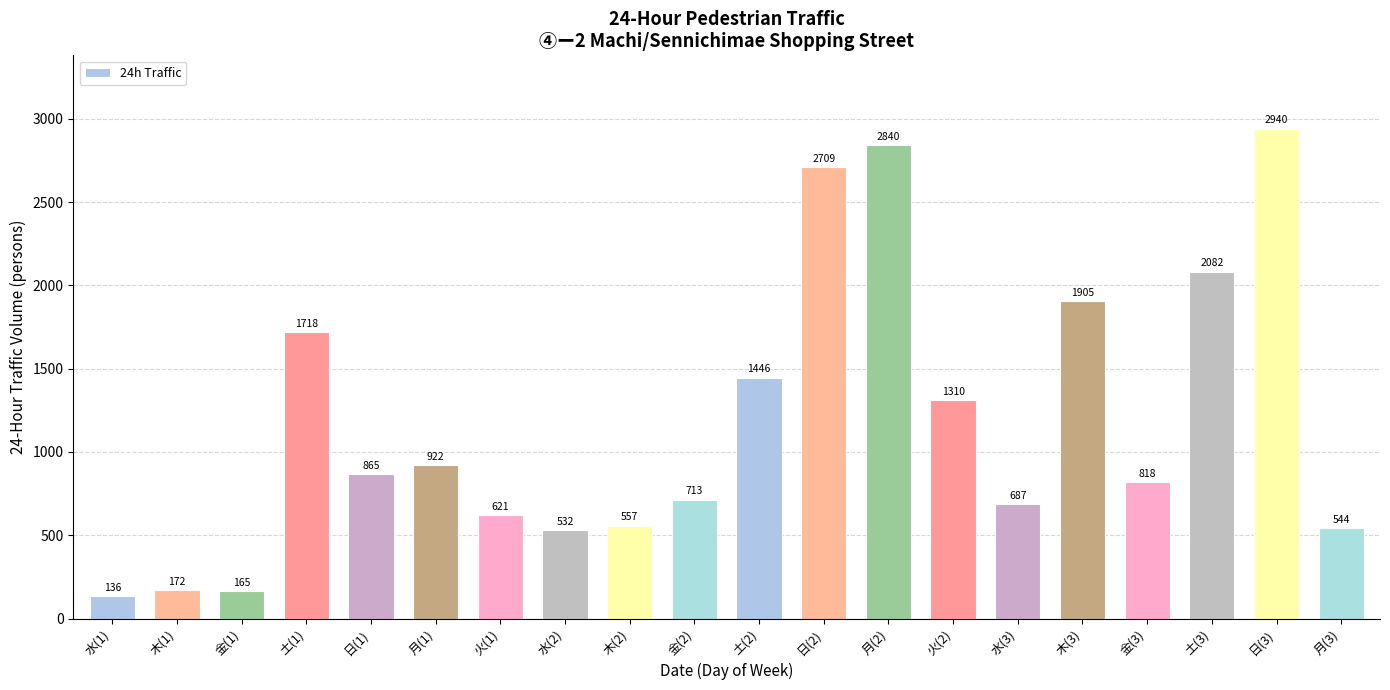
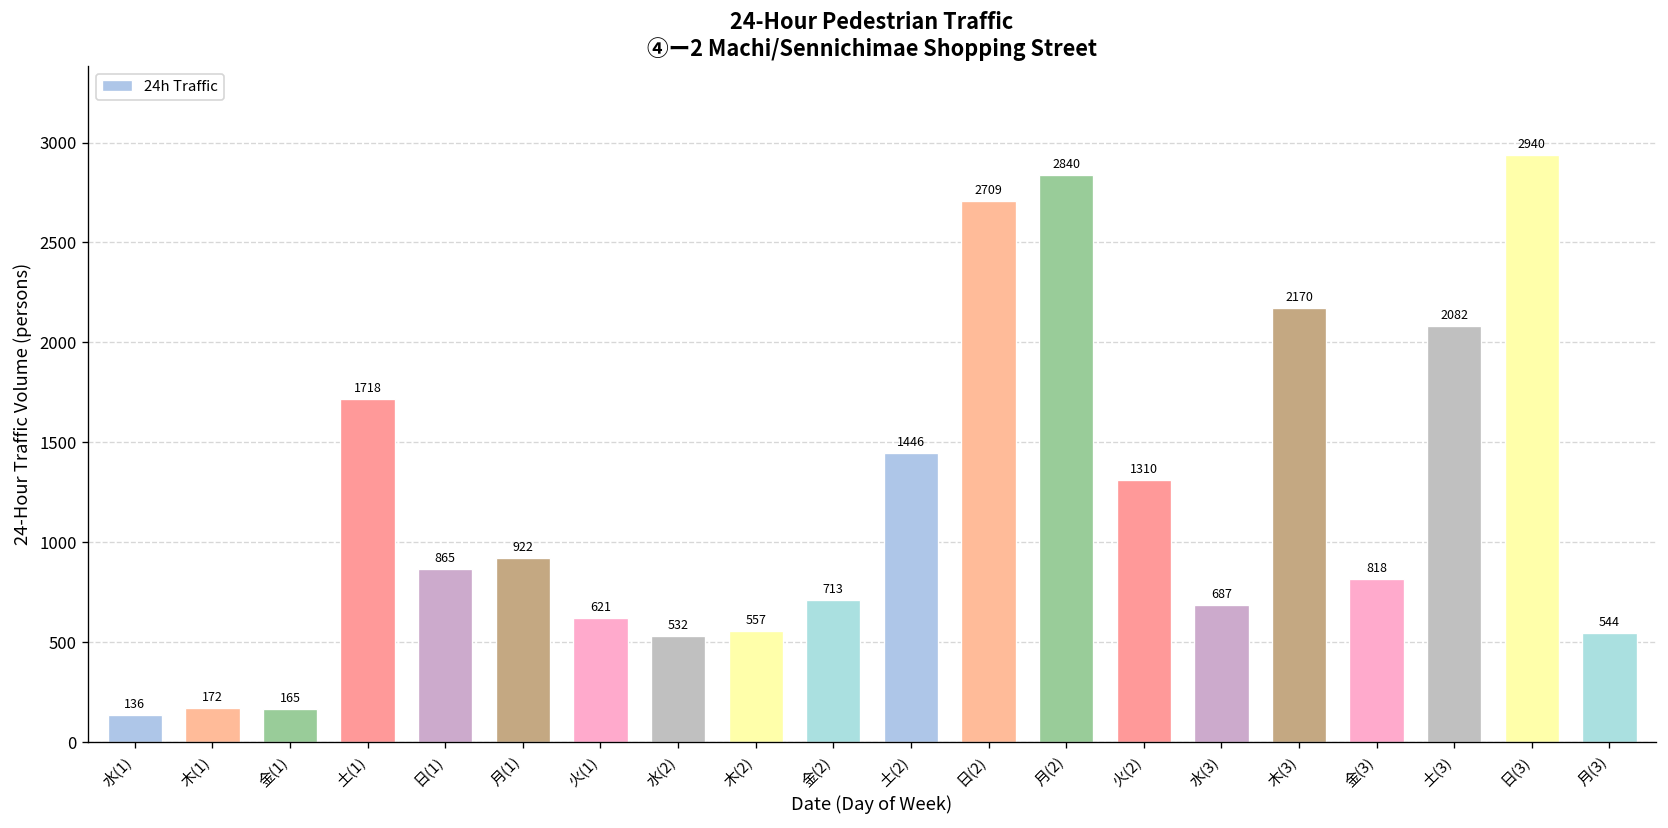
木(3): 1905 -> 2170
